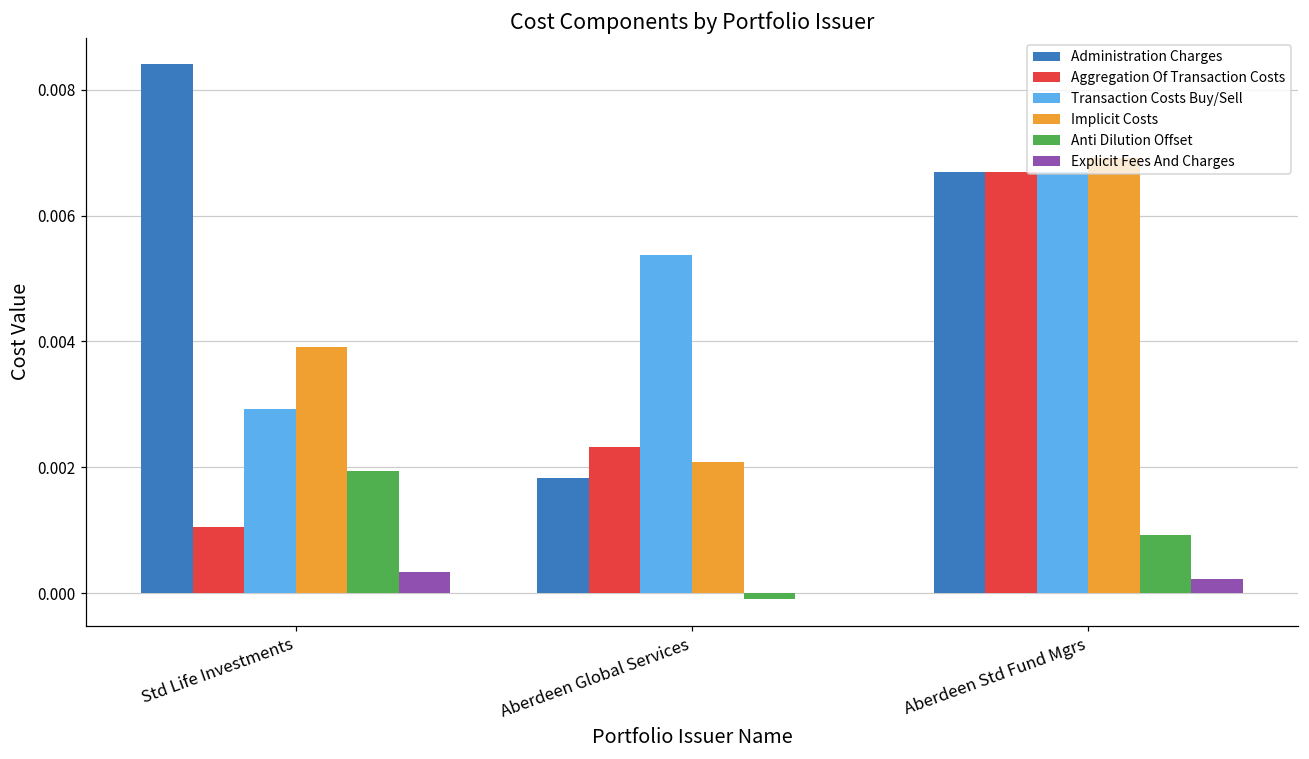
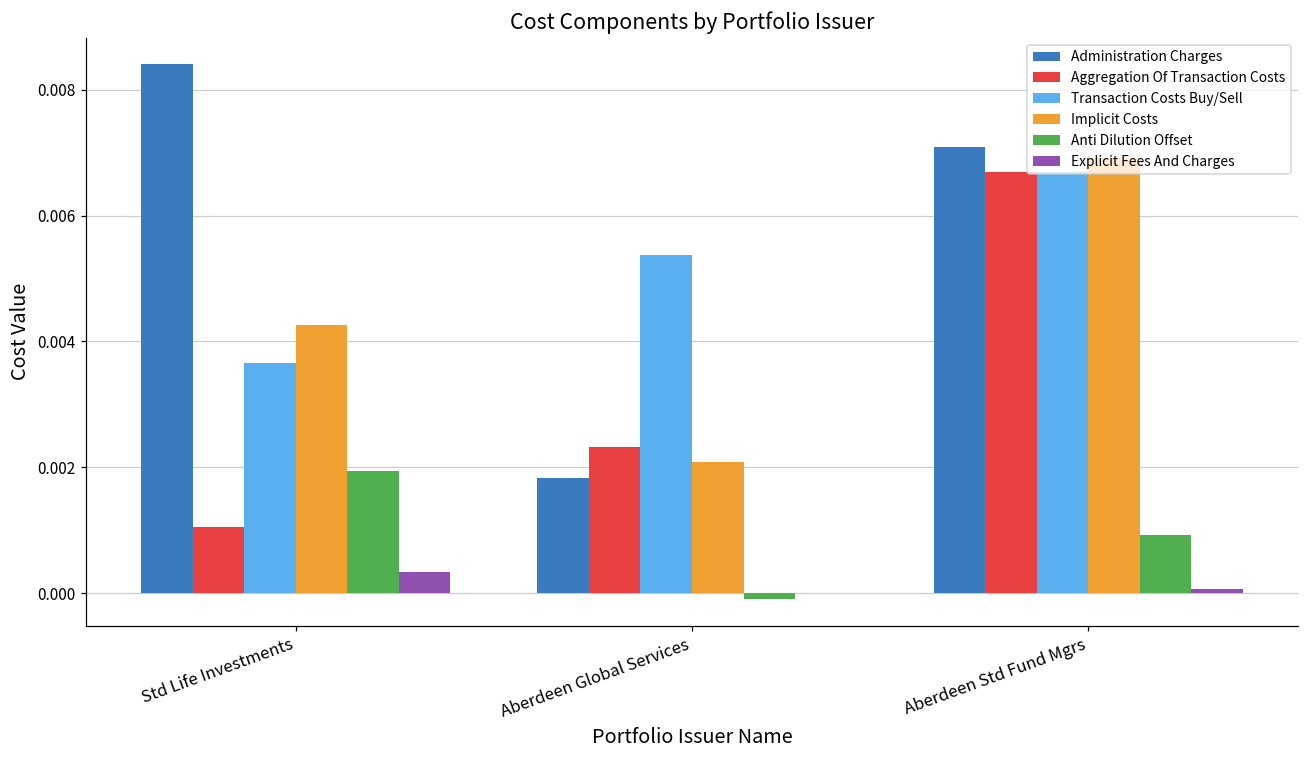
Transaction Costs Buy/Sell, Std Life Investments: 0.0029 -> 0.0037
Implicit Costs, Std Life Investments: 0.0039 -> 0.0043
Administration Charges, Aberdeen Std Fund Mgrs: 0.0067 -> 0.0071
Explicit Fees And Charges, Aberdeen Std Fund Mgrs: 0.0002 -> 0.0001
